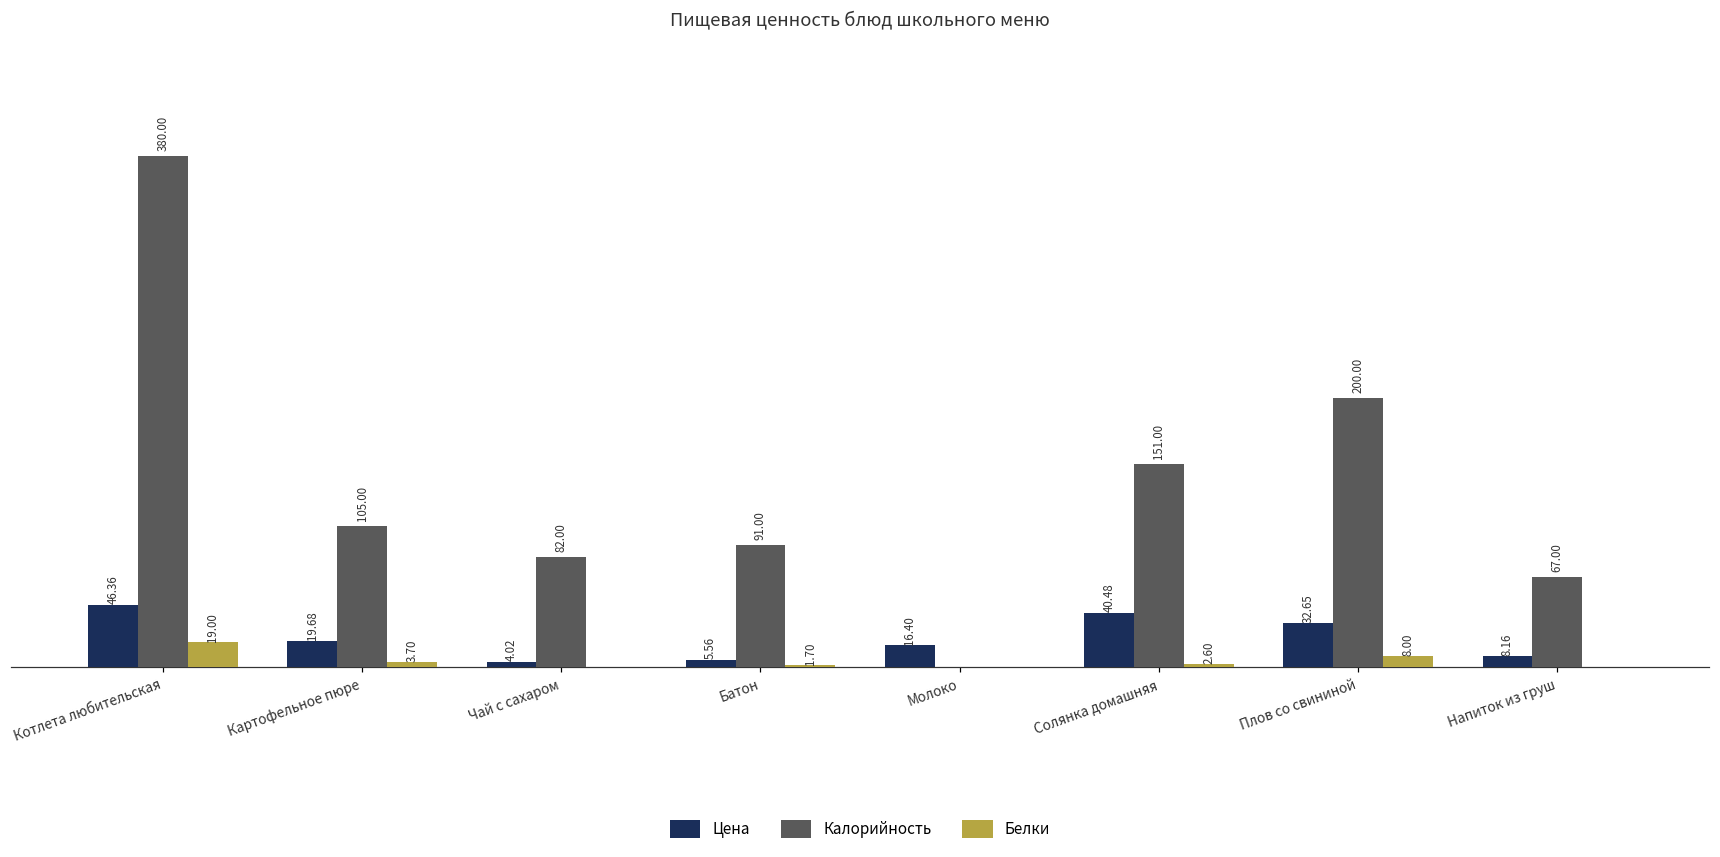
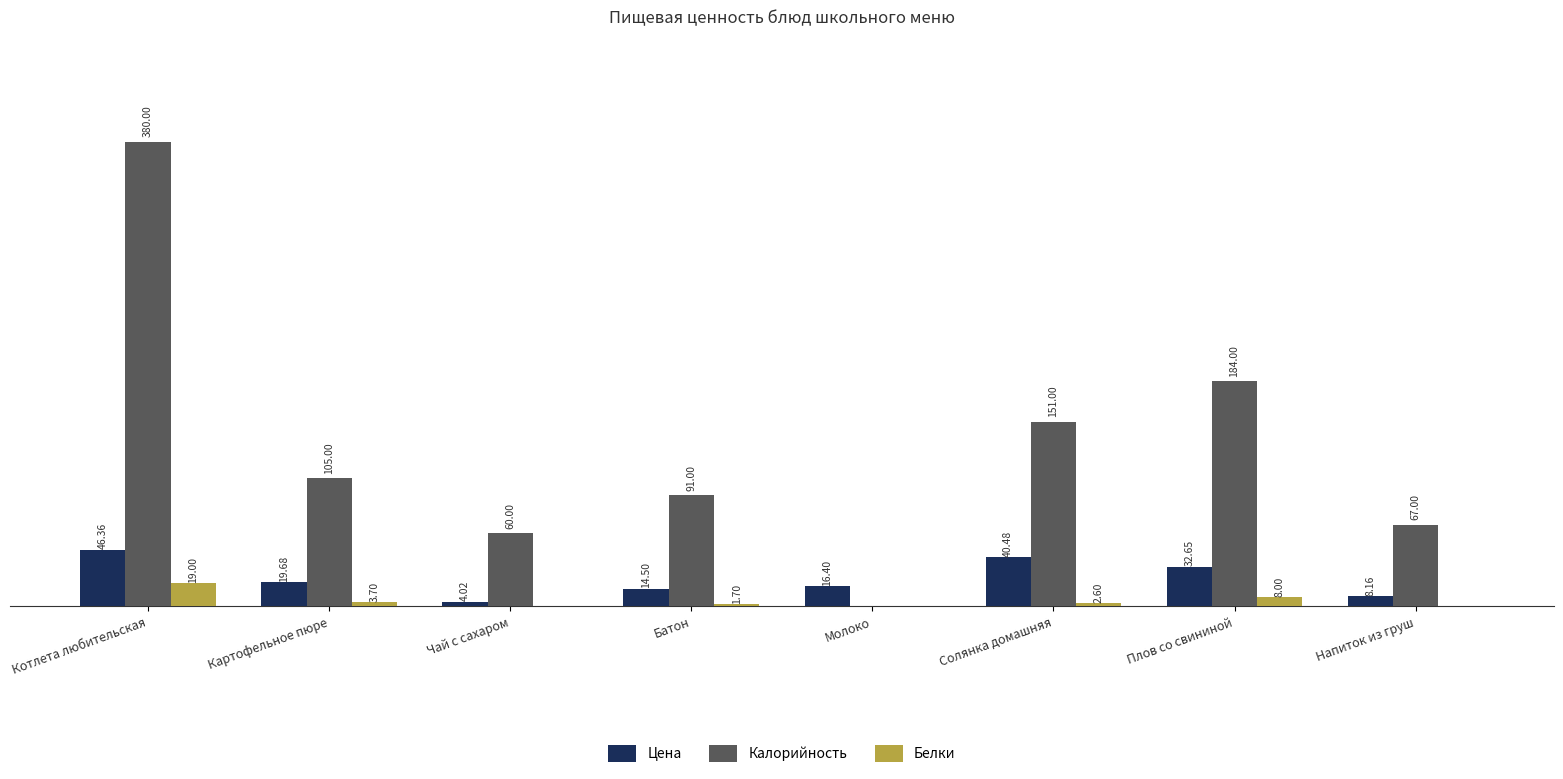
Калорийность, Чай с сахаром: 82.00 -> 60.00
Цена, Батон: 5.56 -> 14.50
Калорийность, Плов со свининой: 200.00 -> 184.00
